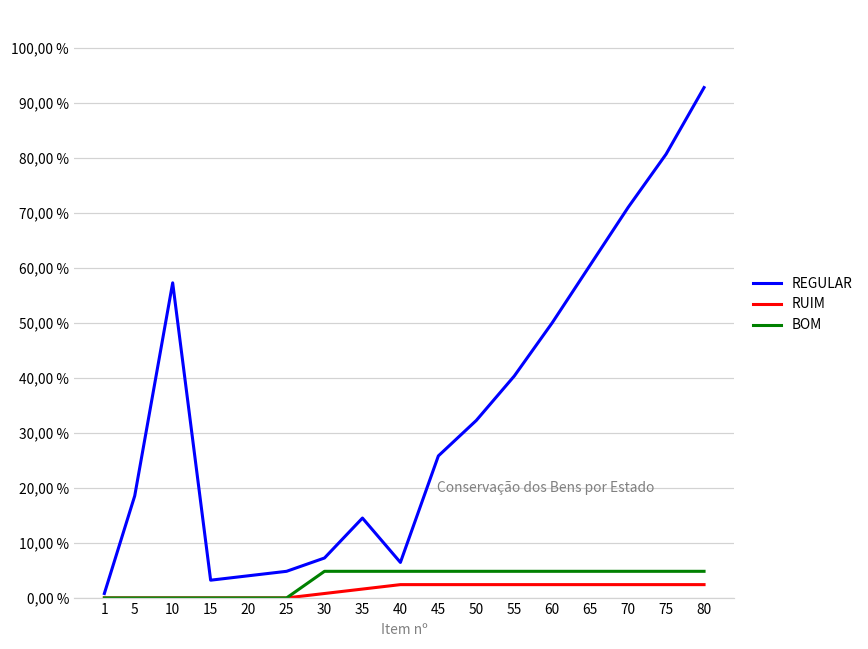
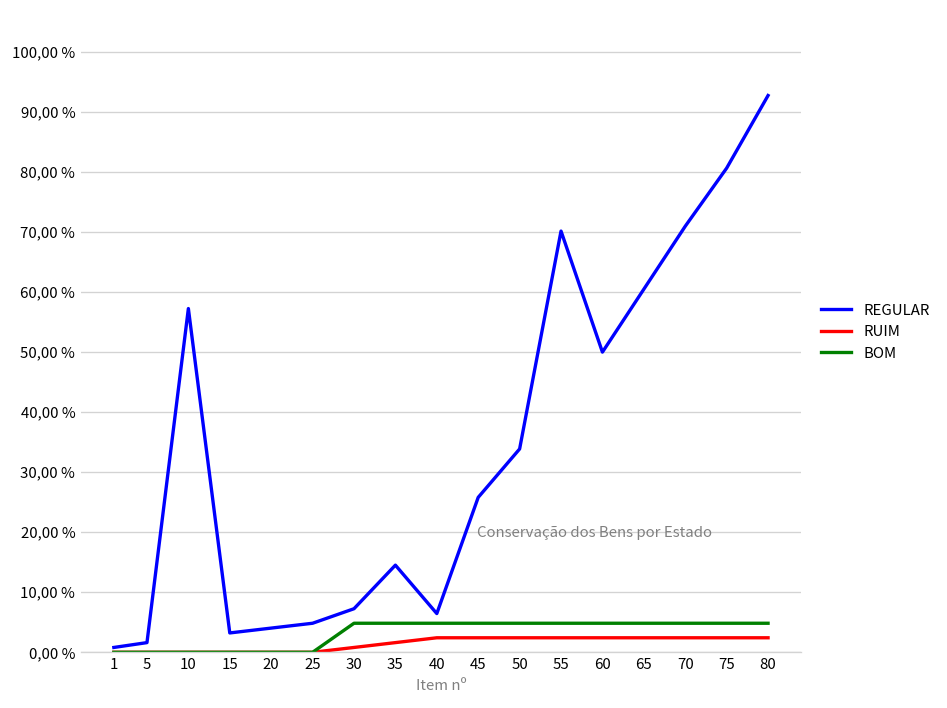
REGULAR, 5: 1900 % -> 200 %
REGULAR, 50: 3200 % -> 3400 %
REGULAR, 55: 4000 % -> 7000 %
